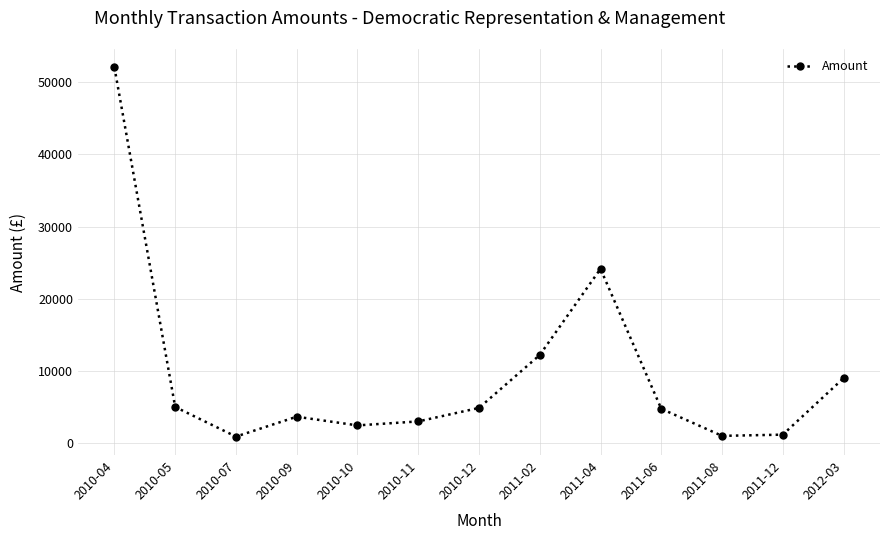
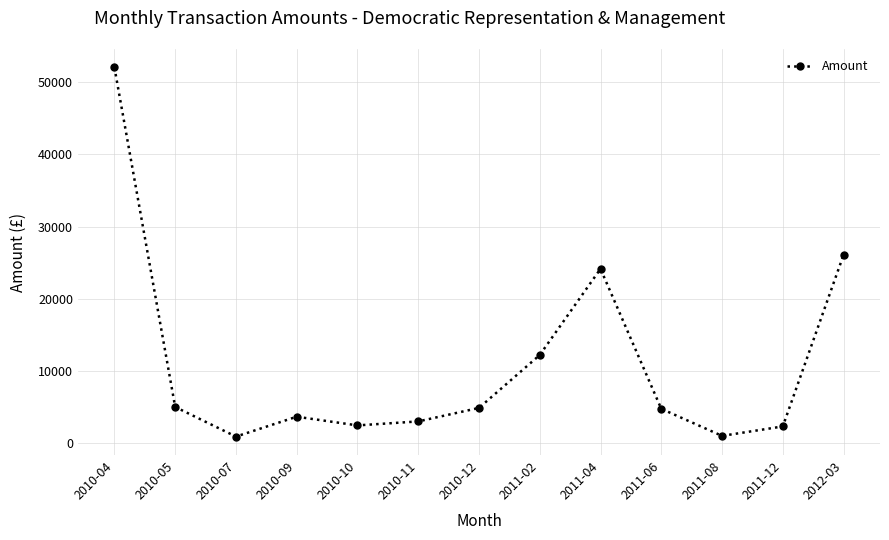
2011-12: 1000 -> 2000
2012-03: 9000 -> 26000
